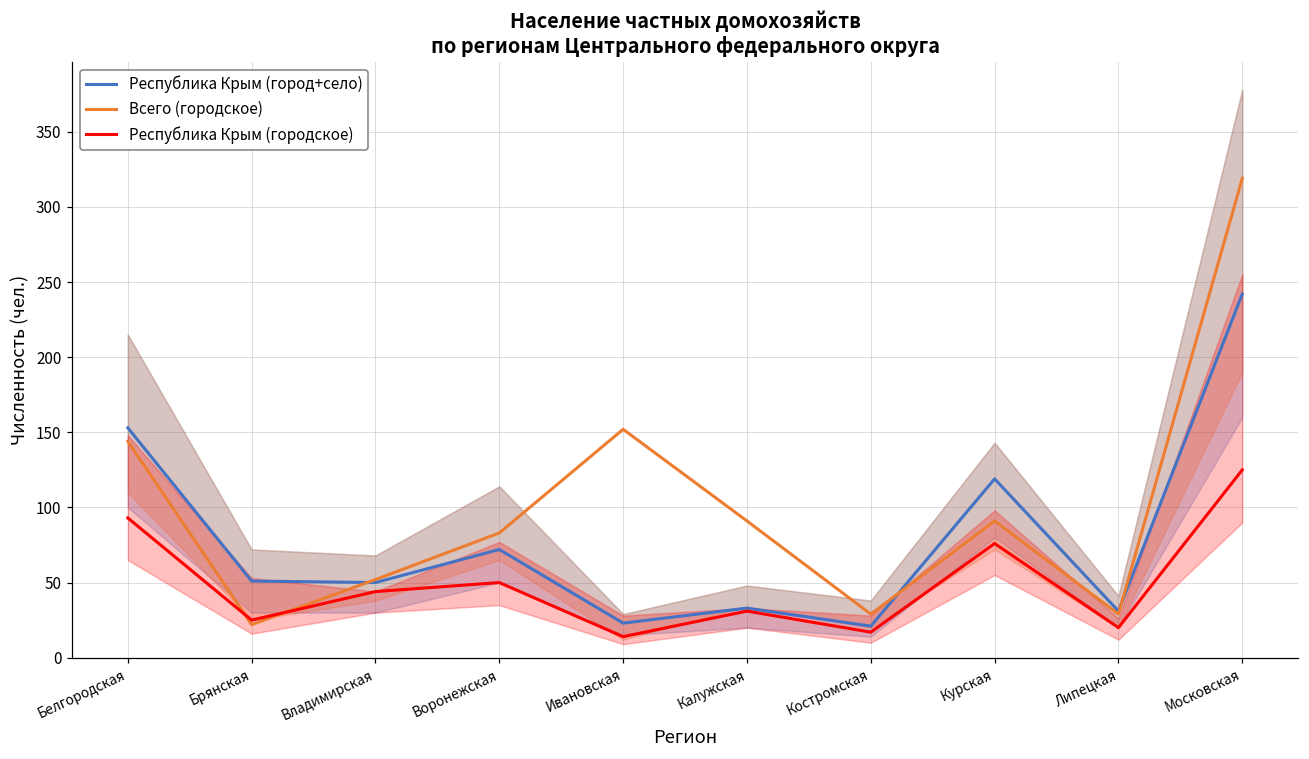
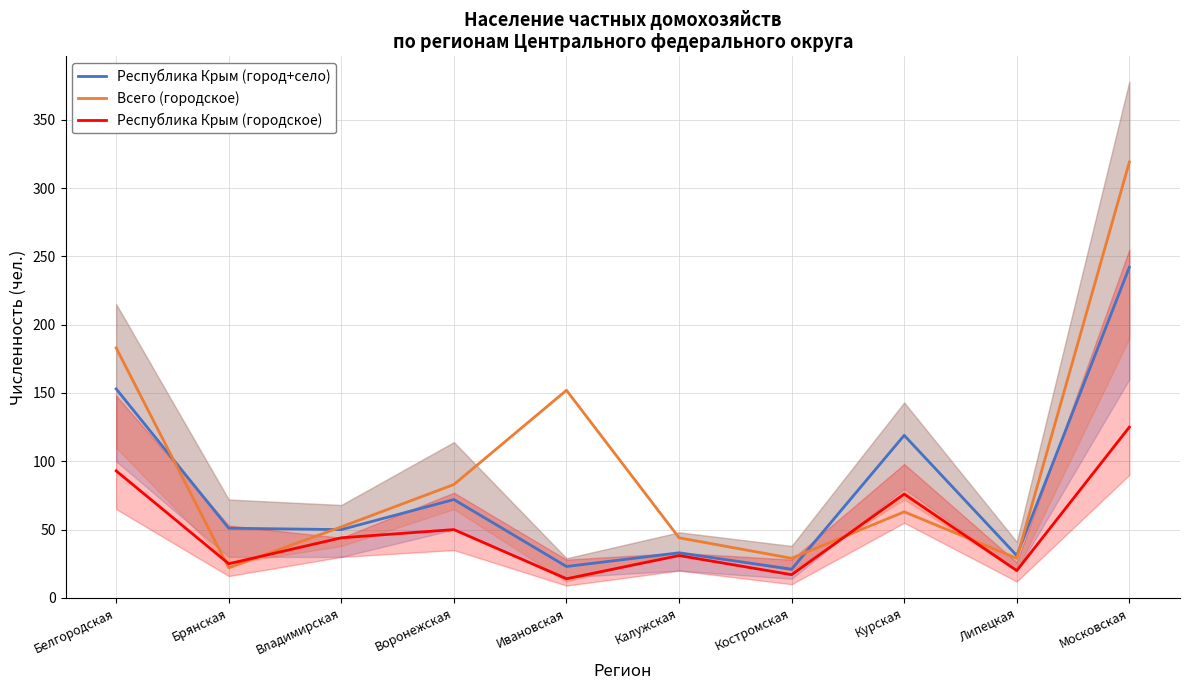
Всего (городское), Белгородская: 144 -> 183
Всего (городское), Калужская: 91 -> 44
Всего (городское), Курская: 91 -> 63
